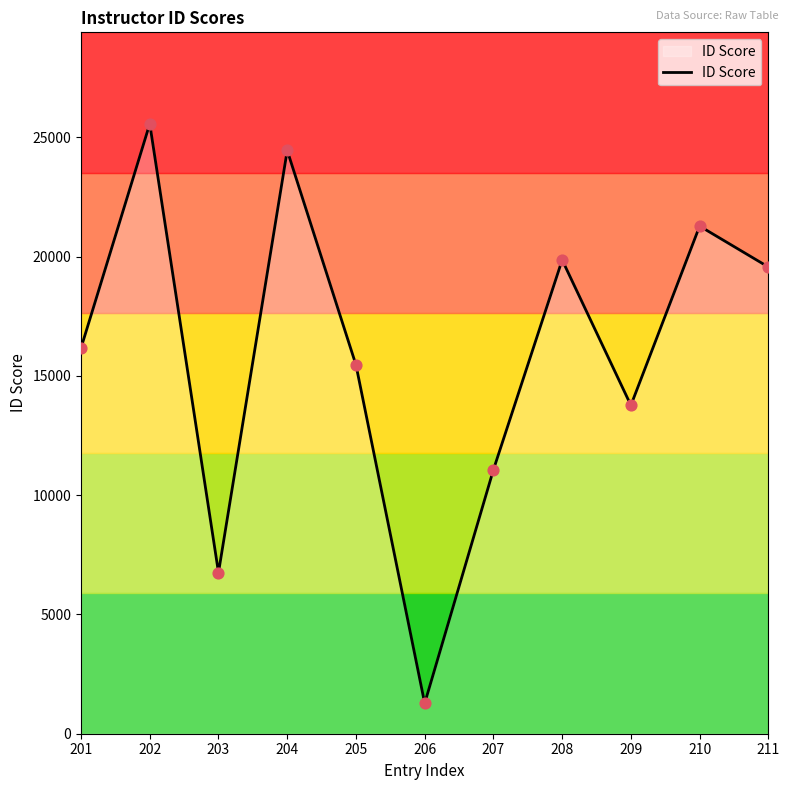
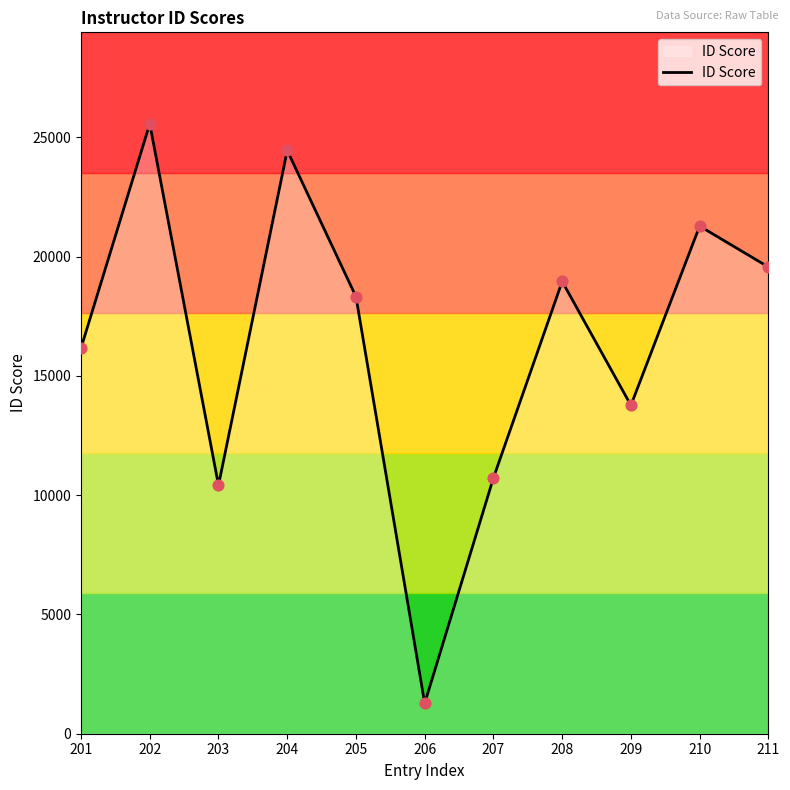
203: 6800 -> 10400
205: 15500 -> 18300
207: 11100 -> 10700
208: 19900 -> 19000
